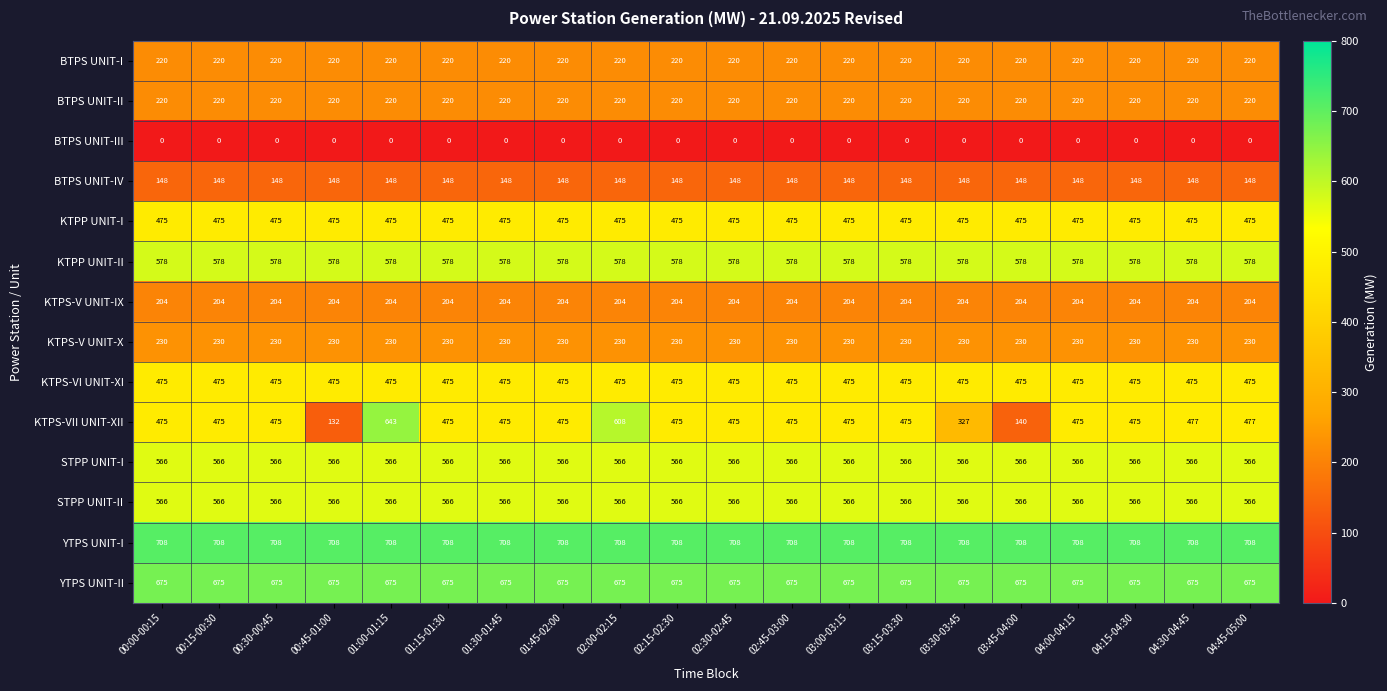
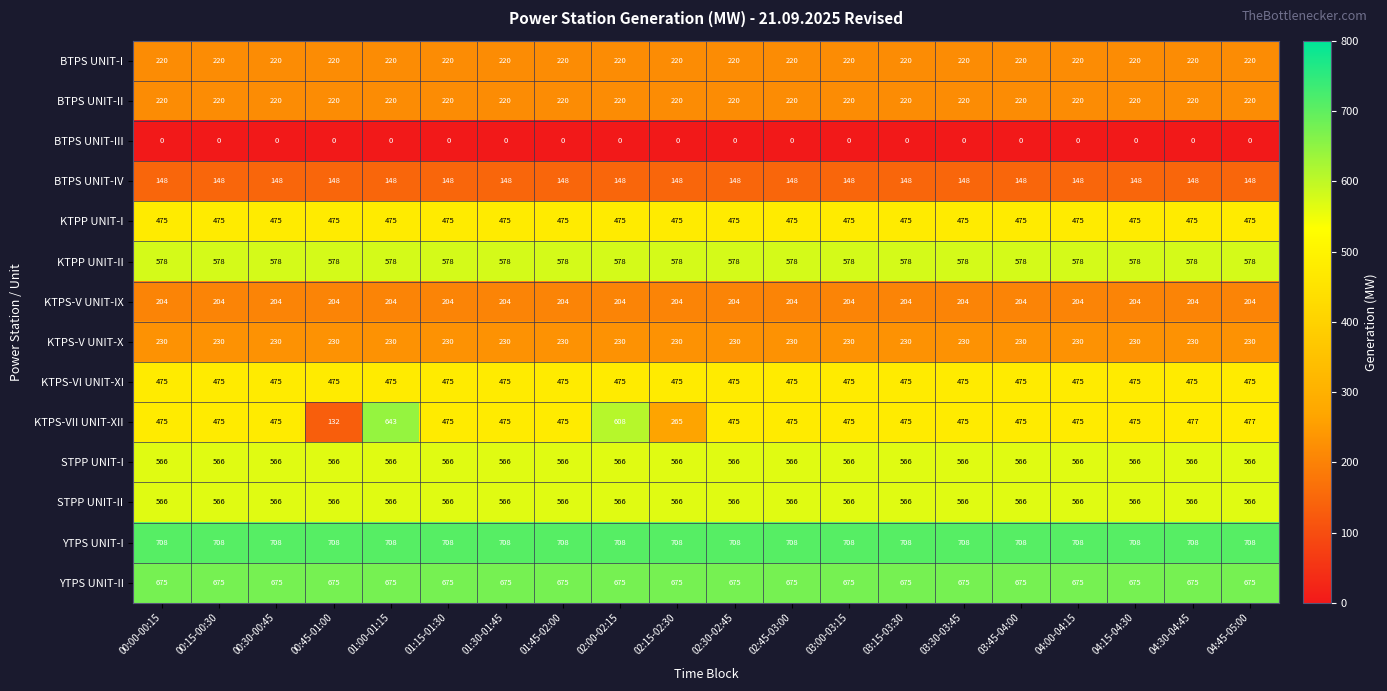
KTPS-VII UNIT-XII, 02:15-02:30: 475 -> 265
KTPS-VII UNIT-XII, 03:30-03:45: 327 -> 475
KTPS-VII UNIT-XII, 03:45-04:00: 140 -> 475
